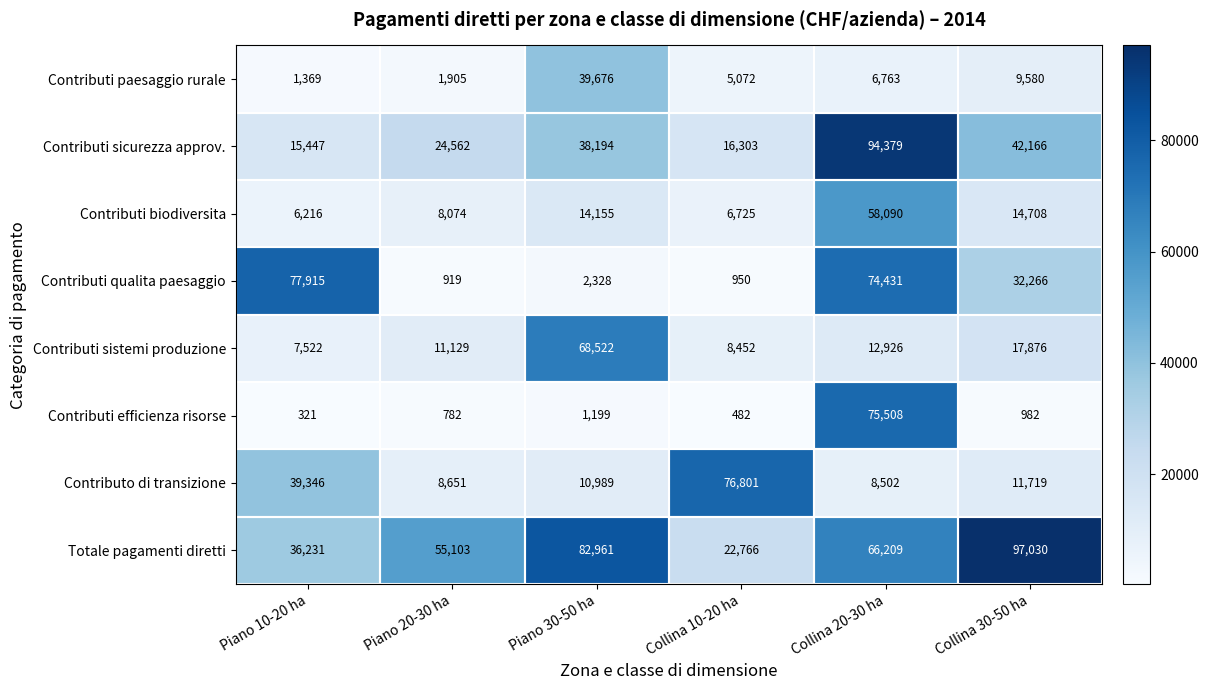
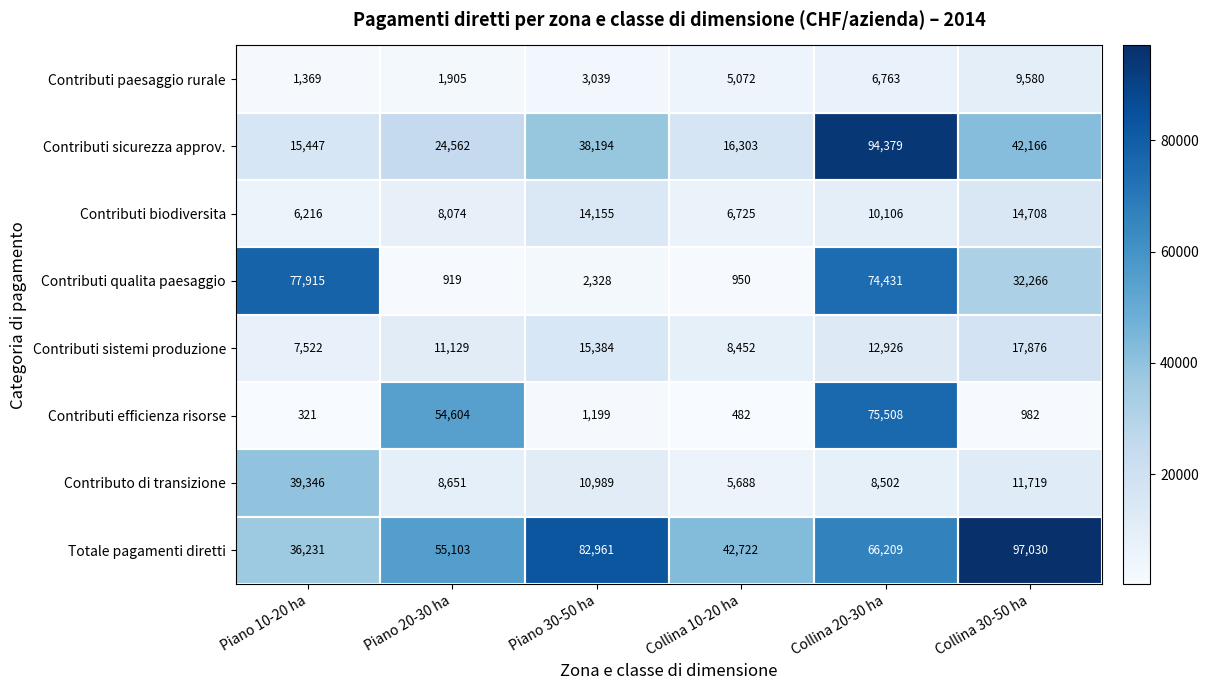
Contributi paesaggio rurale, Piano 30-50 ha: 39,676 -> 3,039
Contributi biodiversita, Collina 20-30 ha: 58,090 -> 10,106
Contributi sistemi produzione, Piano 30-50 ha: 68,522 -> 15,384
Contributi efficienza risorse, Piano 20-30 ha: 782 -> 54,604
Contributo di transizione, Collina 10-20 ha: 76,801 -> 5,688
Totale pagamenti diretti, Collina 10-20 ha: 22,766 -> 42,722
